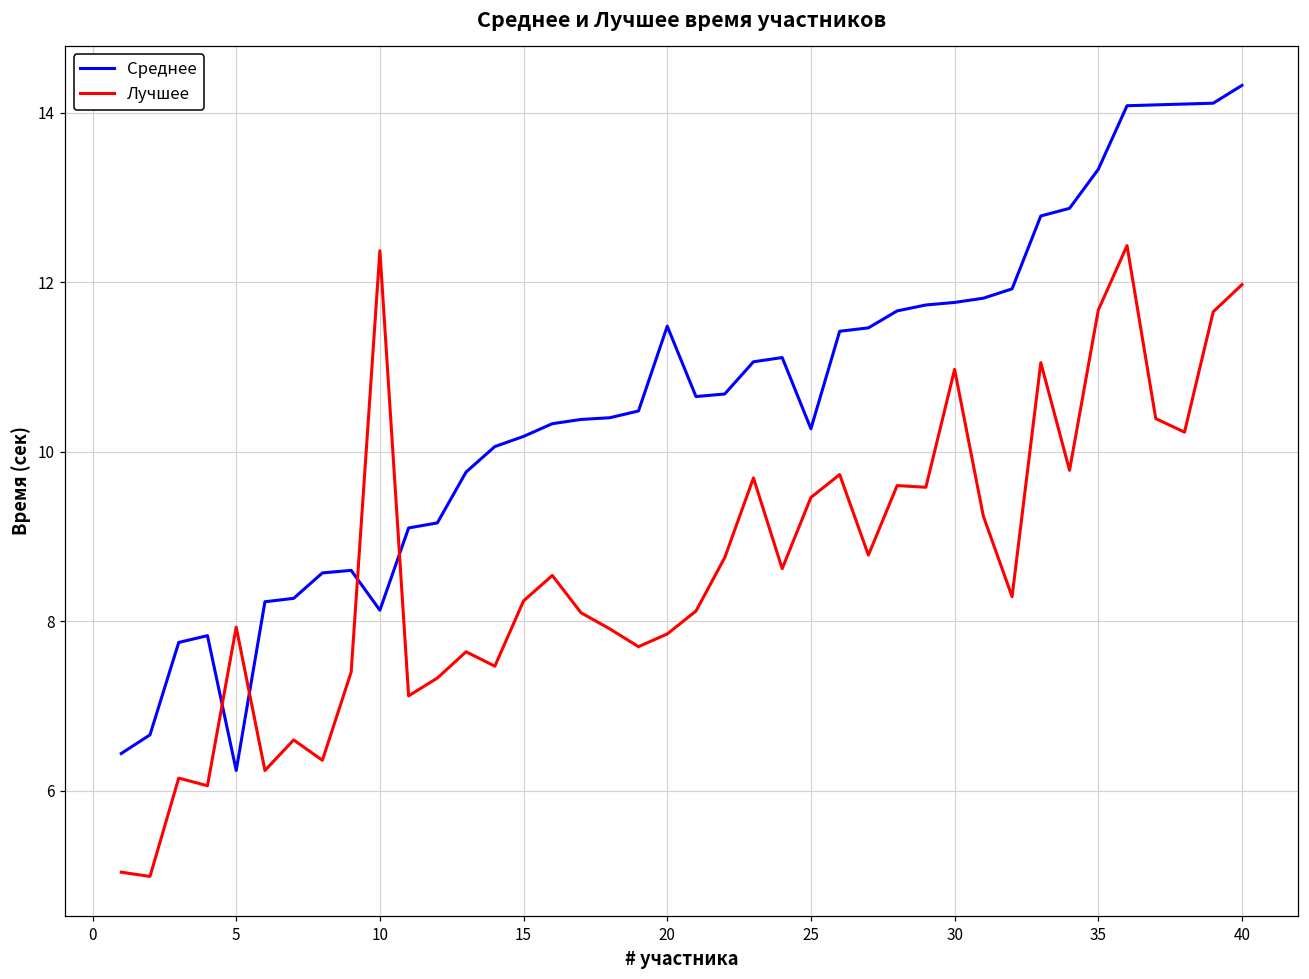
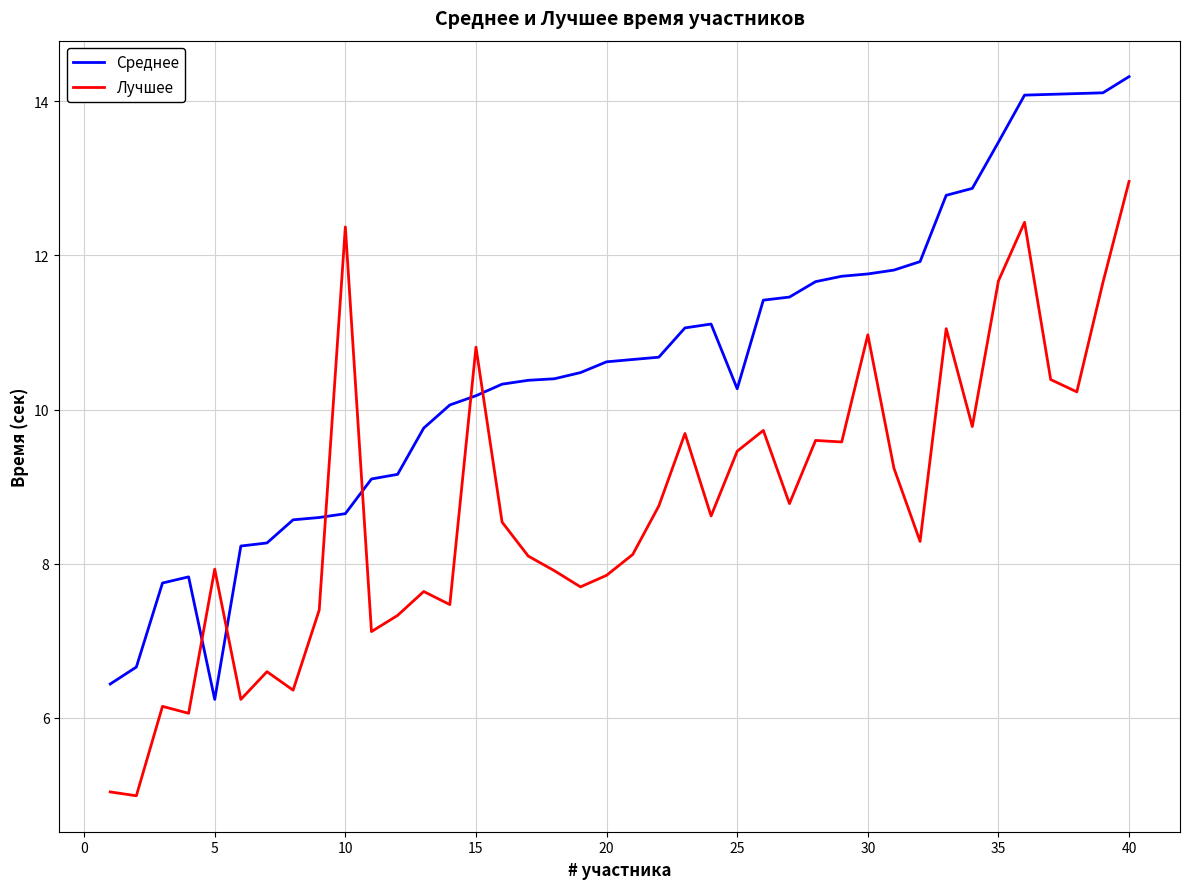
Среднее, 10: 8.1 -> 8.7
Лучшее, 15: 8.2 -> 10.8
Среднее, 20: 11.5 -> 10.6
Среднее, 35: 13.3 -> 13.5
Лучшее, 40: 12.0 -> 13.0
